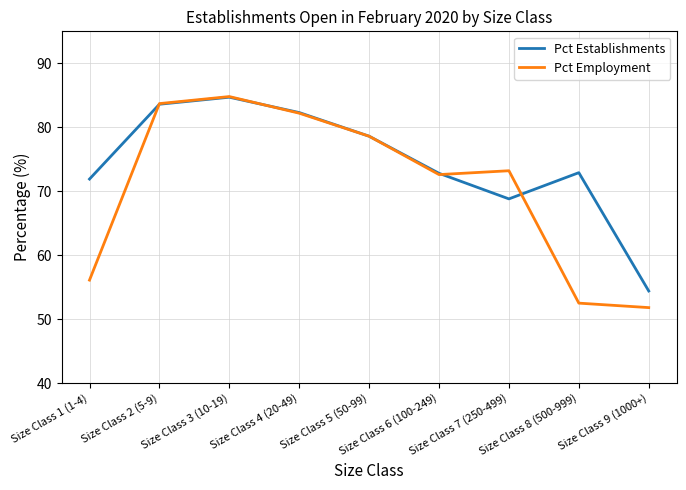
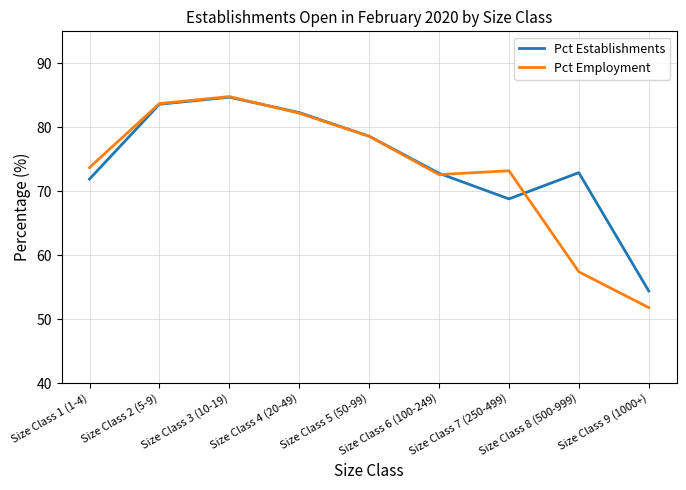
Pct Employment, Size Class 1 (1-4): 56 -> 74
Pct Employment, Size Class 8 (500-999): 53 -> 57
